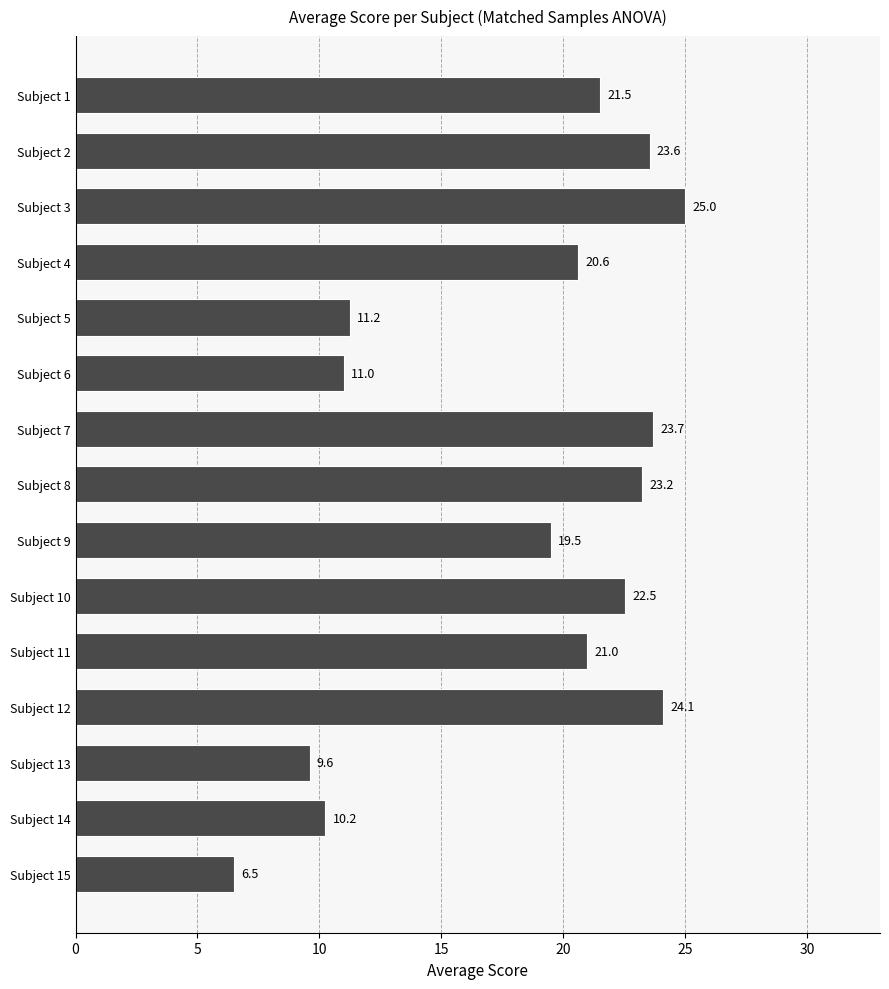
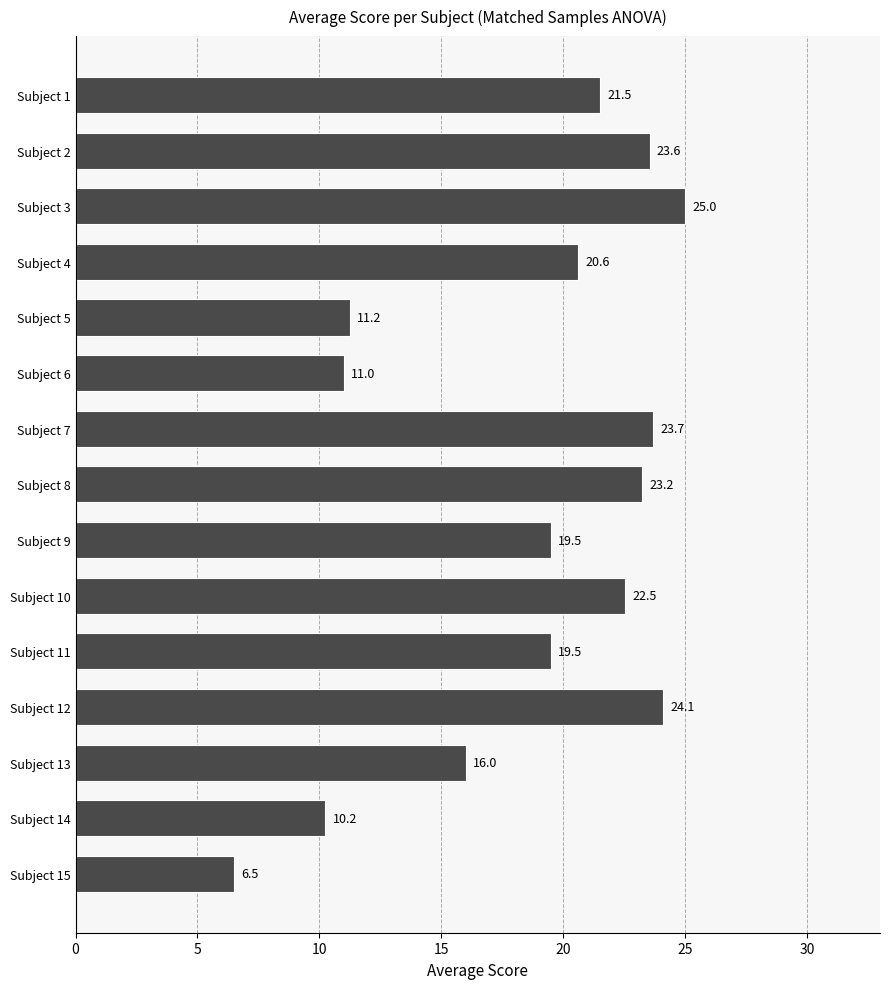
Subject 11: 21.0 -> 19.5
Subject 13: 9.6 -> 16.0
